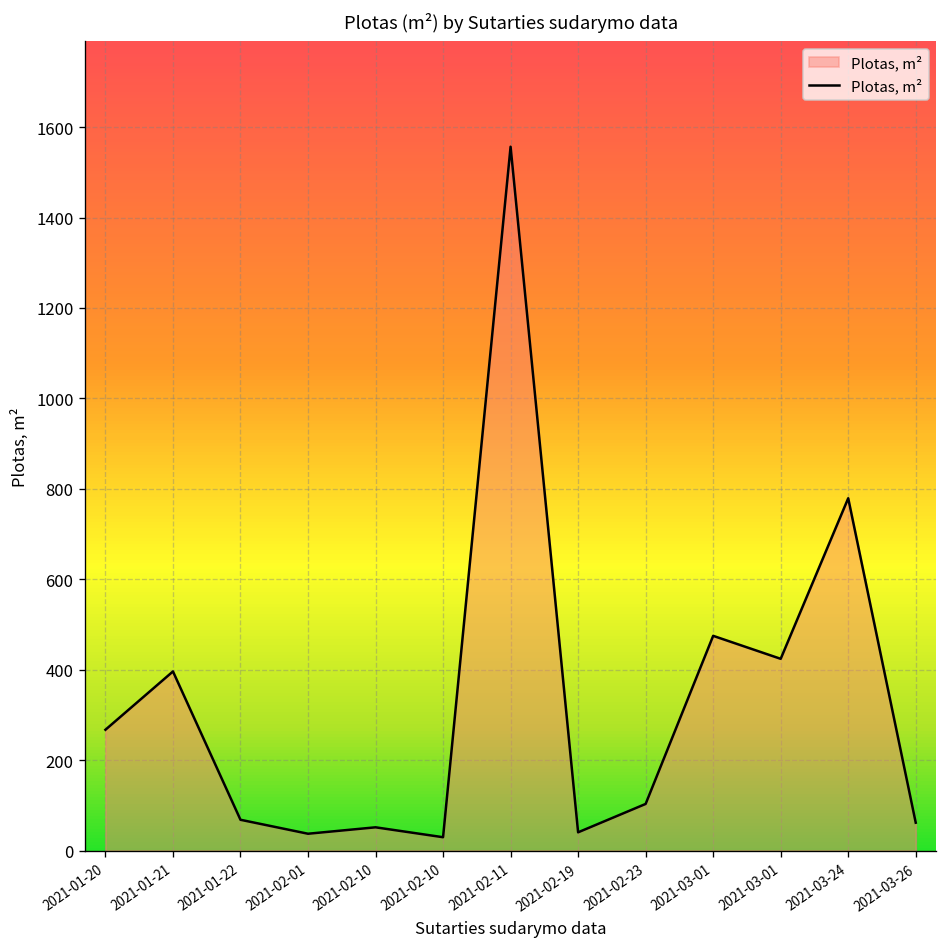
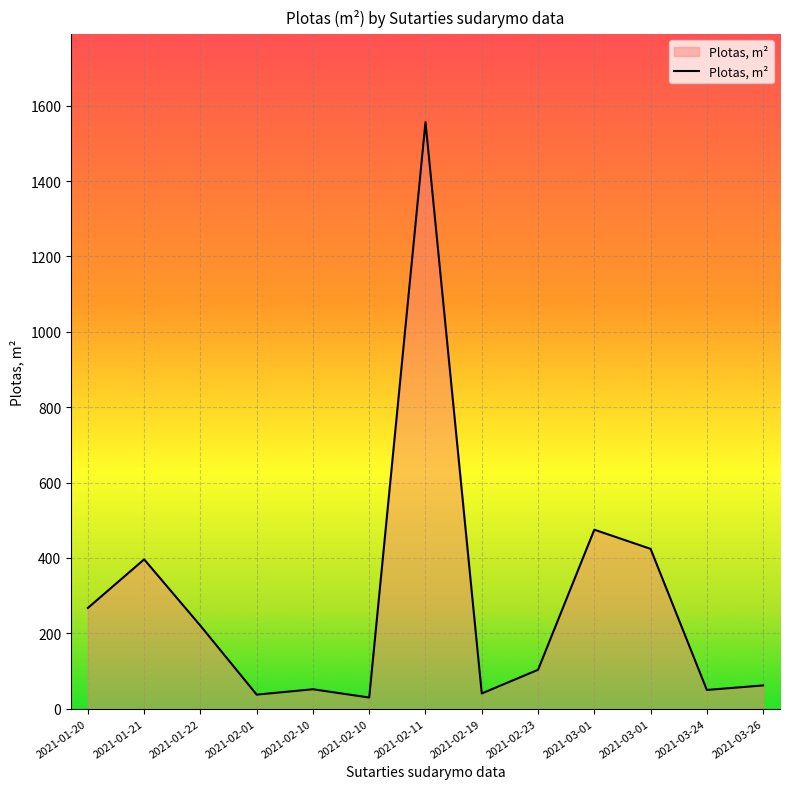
2021-01-22: 70 -> 220
2021-03-24: 780 -> 50
